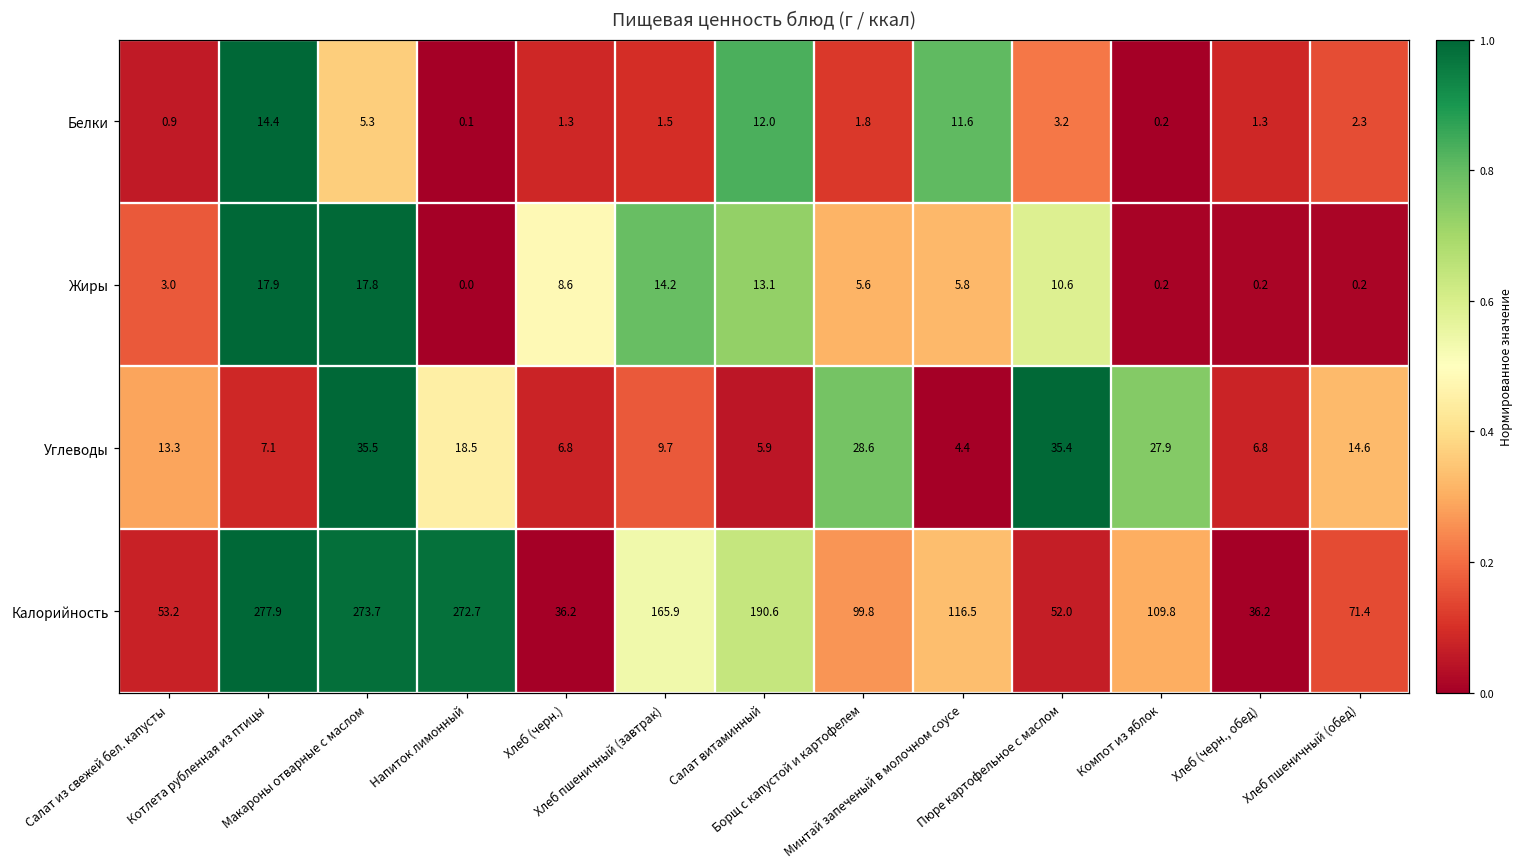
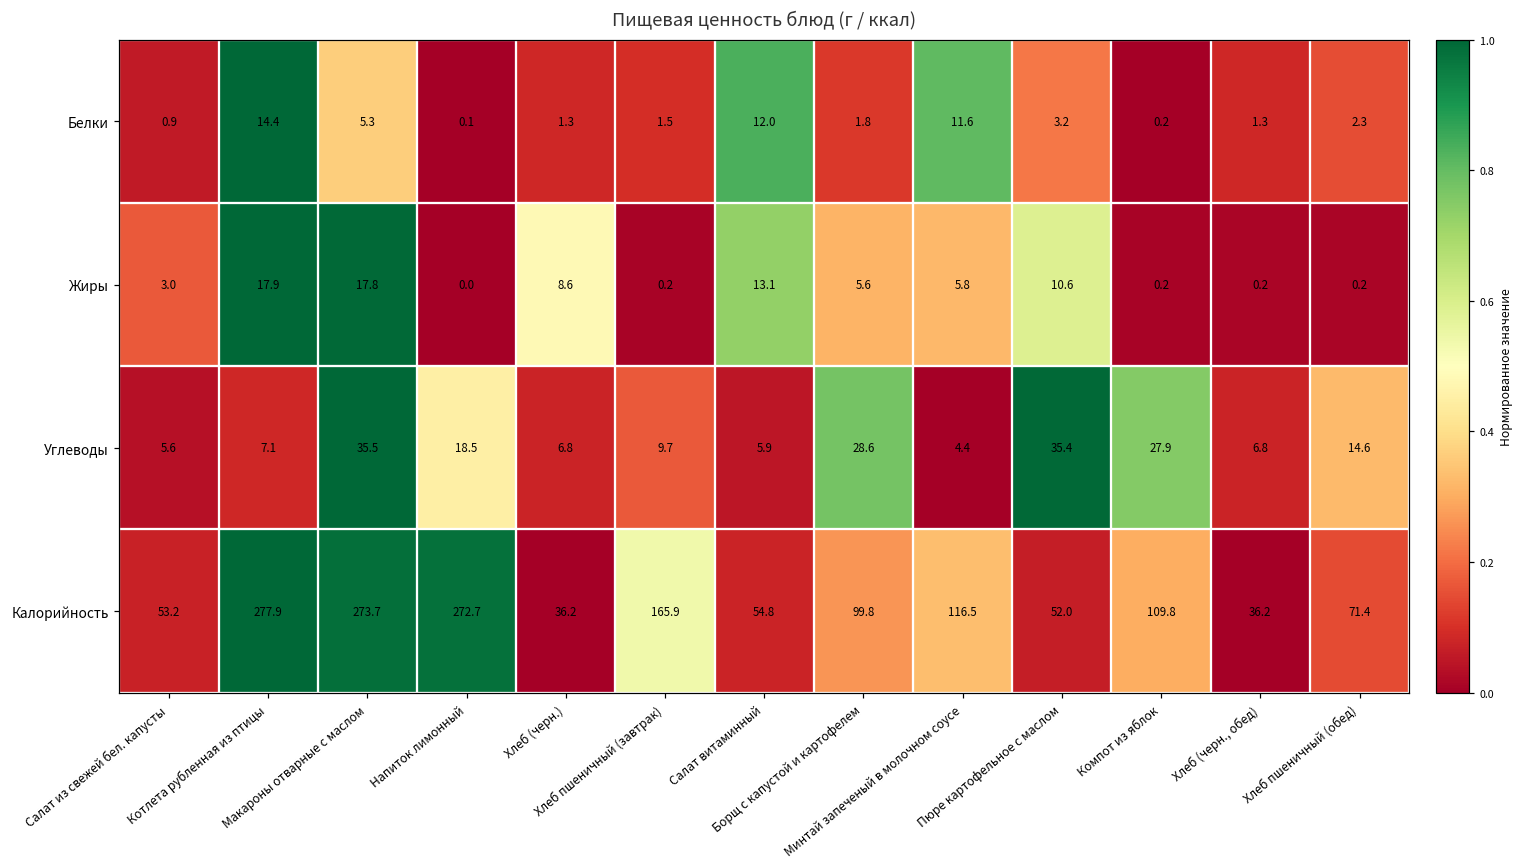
Жиры, Хлеб пшеничный (завтрак): 14.2 -> 0.2
Углеводы, Салат из свежей бел. капусты: 13.3 -> 5.6
Калорийность, Салат витаминный: 190.6 -> 54.8
